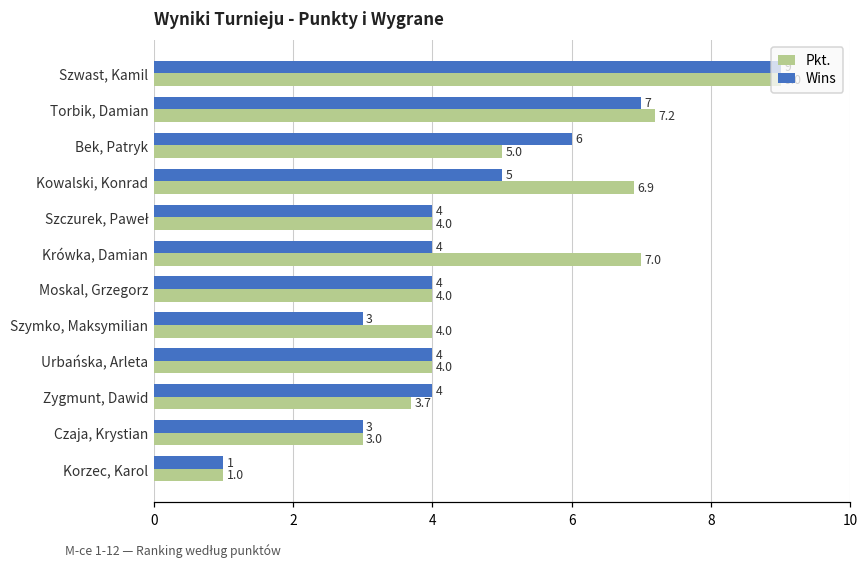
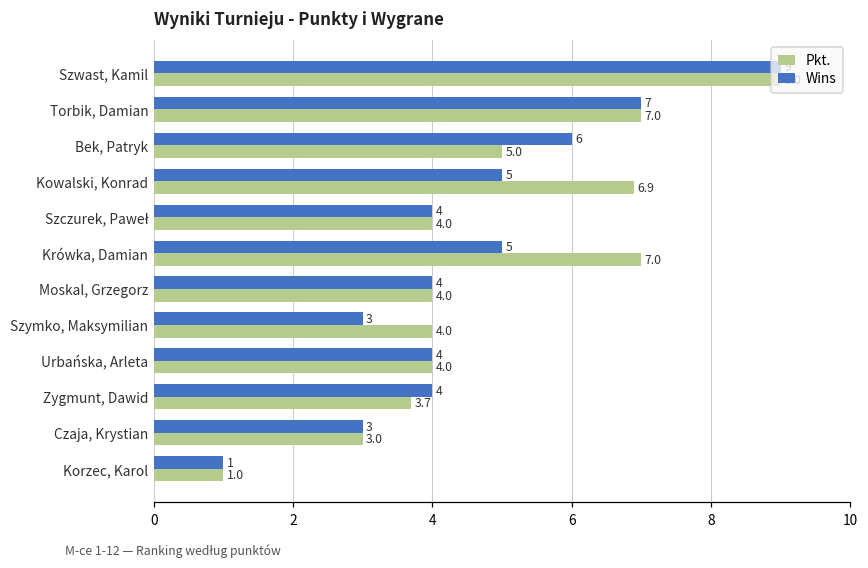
Pkt., Torbik, Damian: 7.2 -> 7.0
Wins, Krówka, Damian: 4 -> 5
